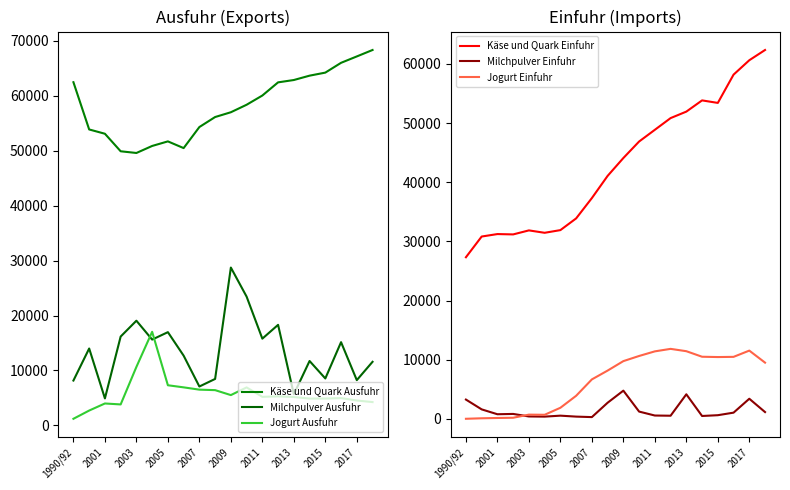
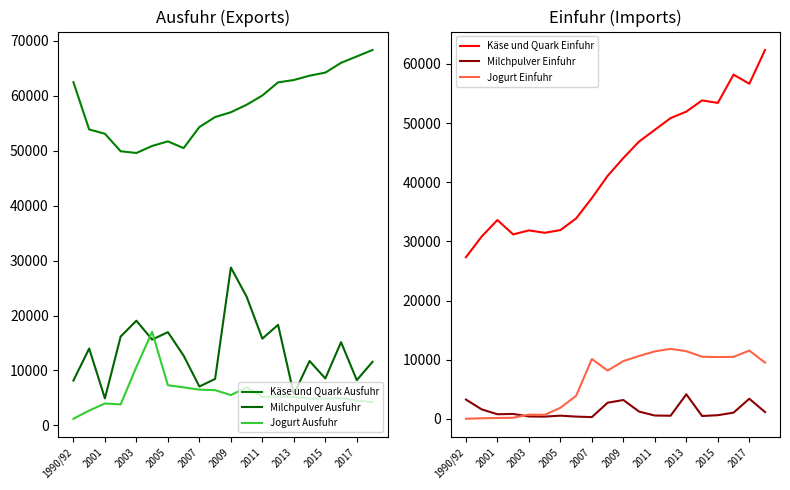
Einfuhr (Imports), Käse und Quark Einfuhr, 2001: 31000 -> 34000
Einfuhr (Imports), Jogurt Einfuhr, 2007: 7000 -> 10000
Einfuhr (Imports), Milchpulver Einfuhr, 2009: 5000 -> 3000
Einfuhr (Imports), Käse und Quark Einfuhr, 2017: 61000 -> 57000
